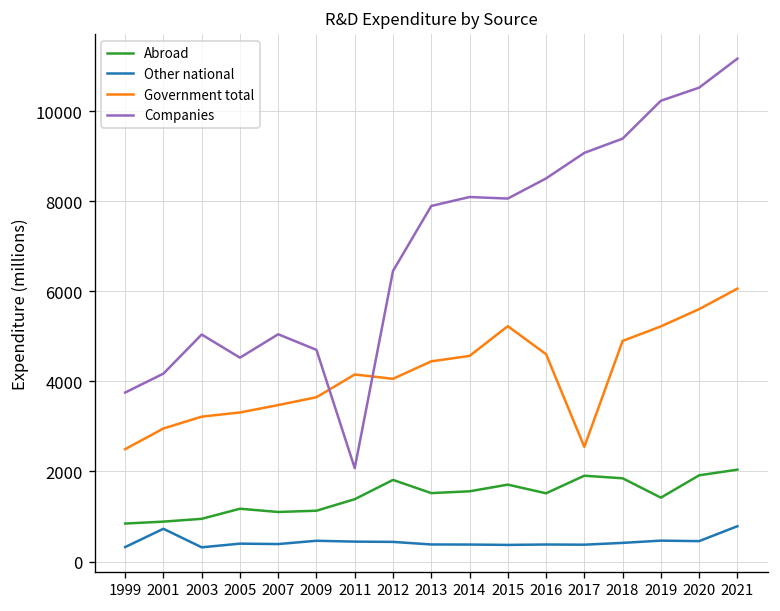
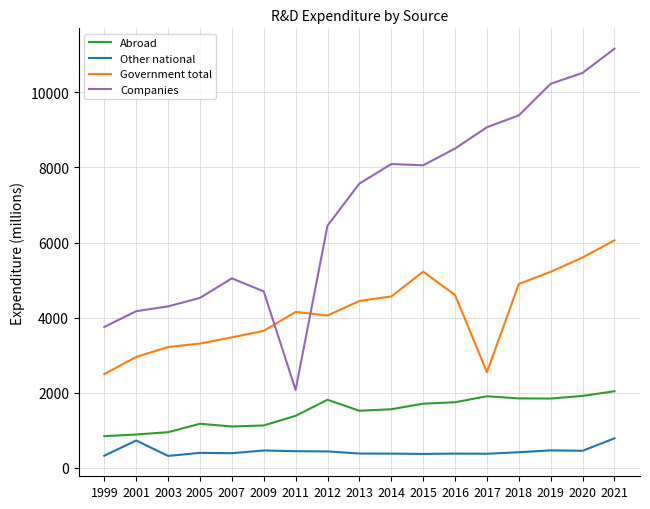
Companies, 2003: 5000 -> 4300
Companies, 2013: 7900 -> 7600
Abroad, 2016: 1500 -> 1700
Abroad, 2019: 1400 -> 1800
